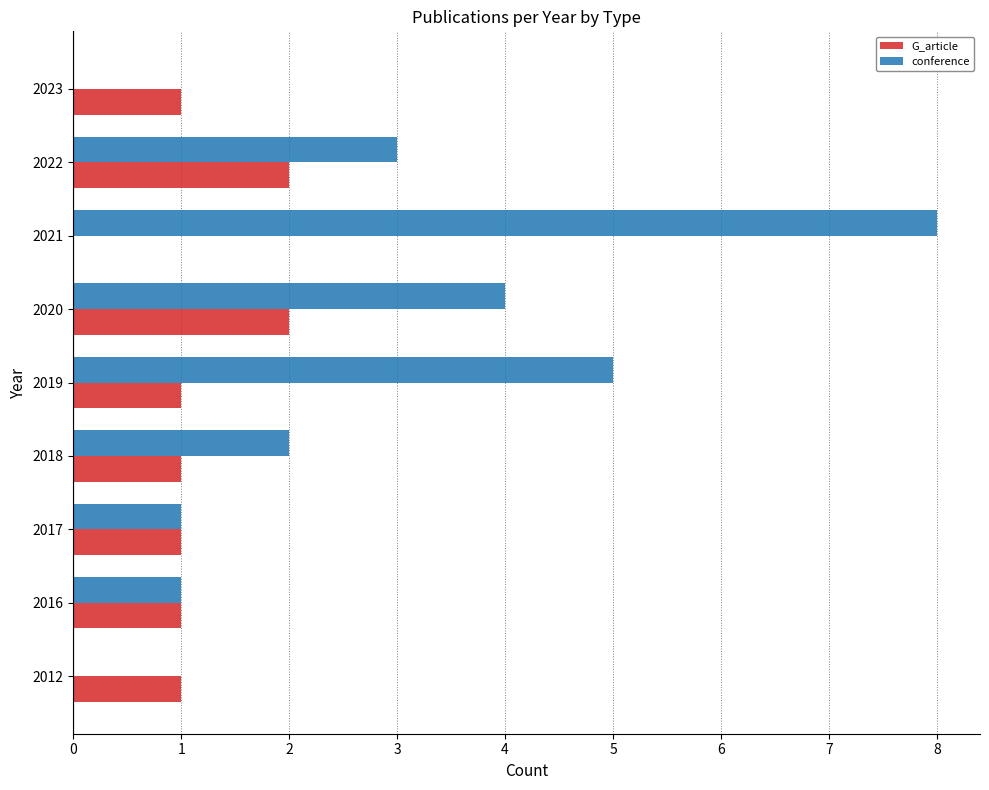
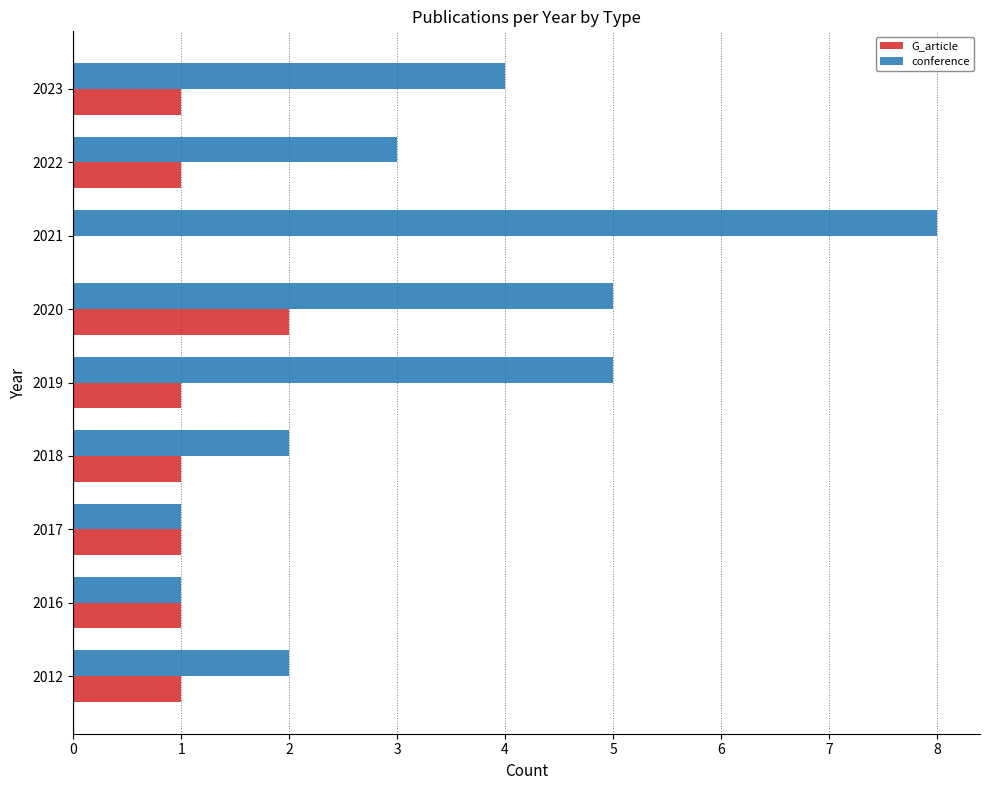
conference, 2023: 0 -> 4
G_article, 2022: 2 -> 1
conference, 2020: 4 -> 5
conference, 2012: 0 -> 2
